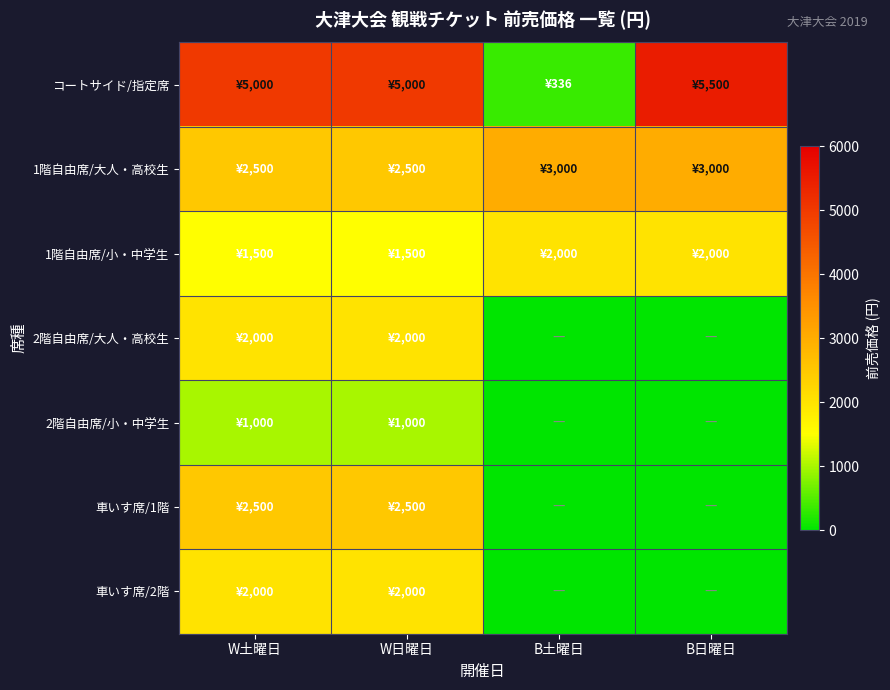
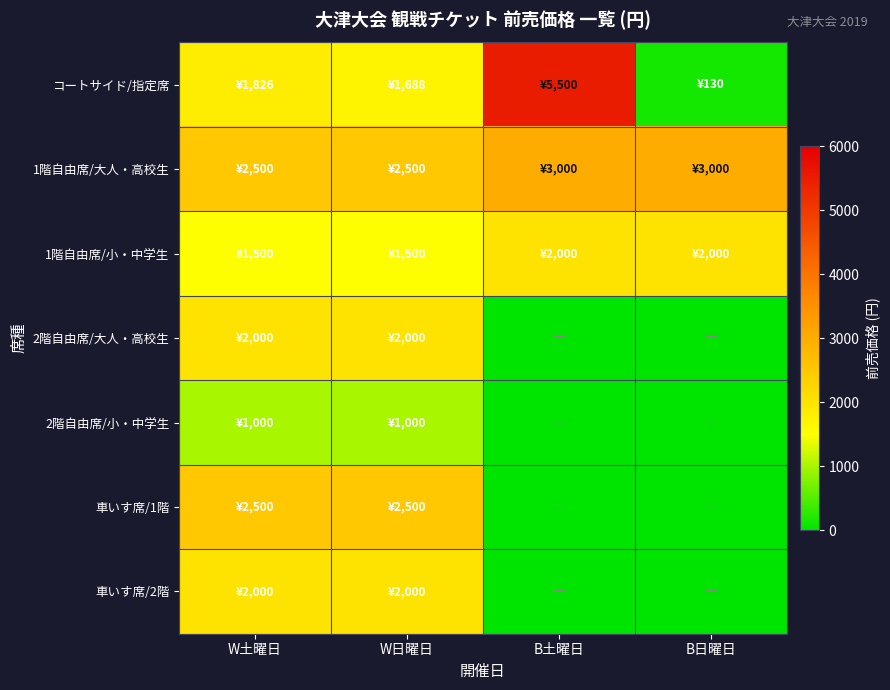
コートサイド/指定席, W土曜日: ¥5,000 -> ¥1,826
コートサイド/指定席, W日曜日: ¥5,000 -> ¥1,688
コートサイド/指定席, B土曜日: ¥336 -> ¥5,500
コートサイド/指定席, B日曜日: ¥5,500 -> ¥130
